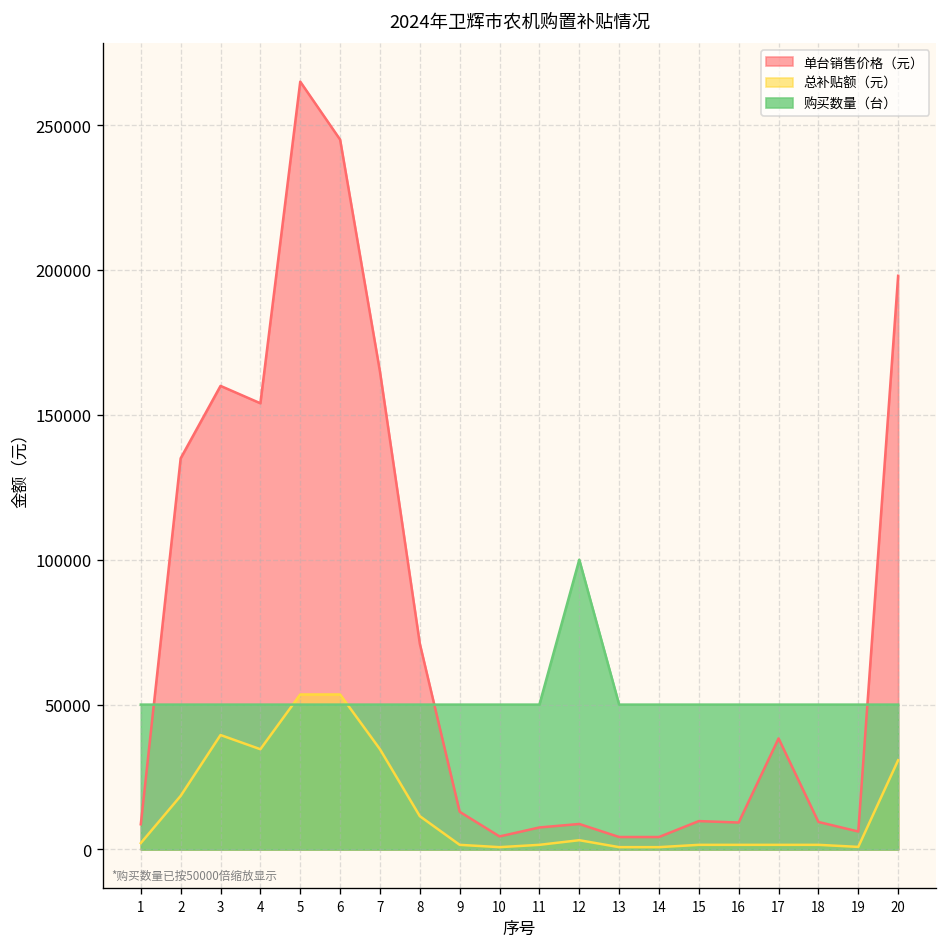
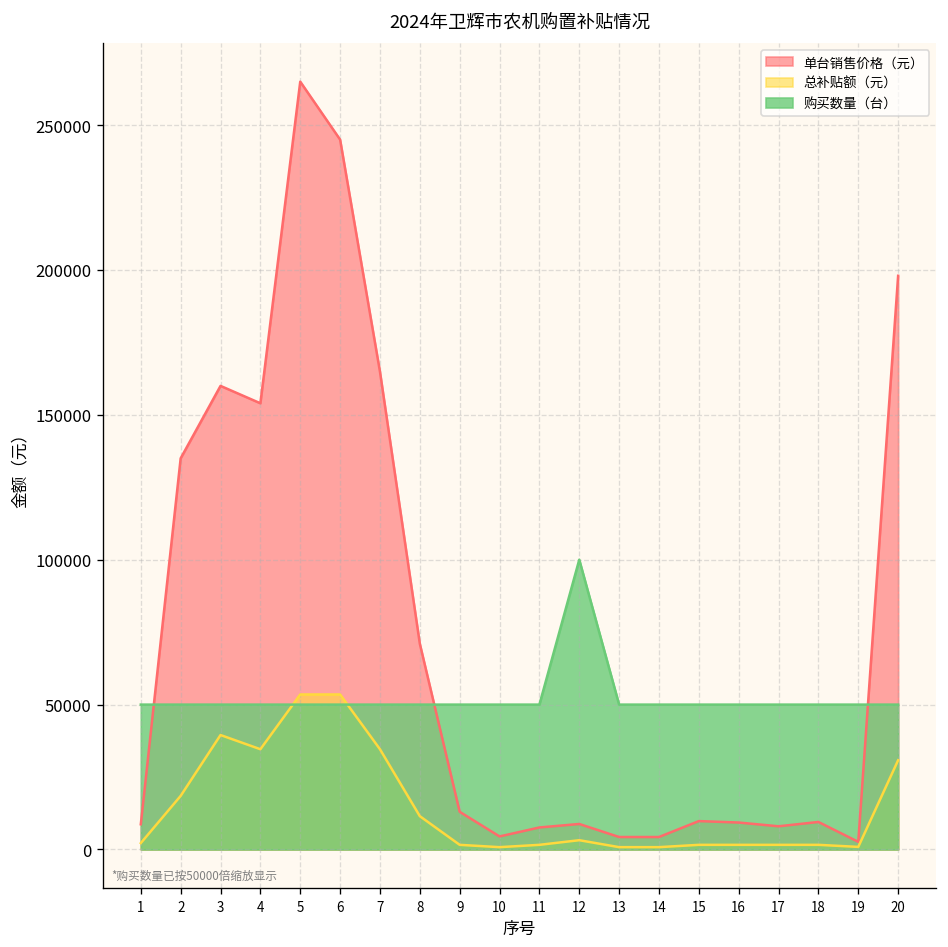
单台销售价格（元）, 17: 38000 -> 8000
单台销售价格（元）, 19: 6000 -> 3000
